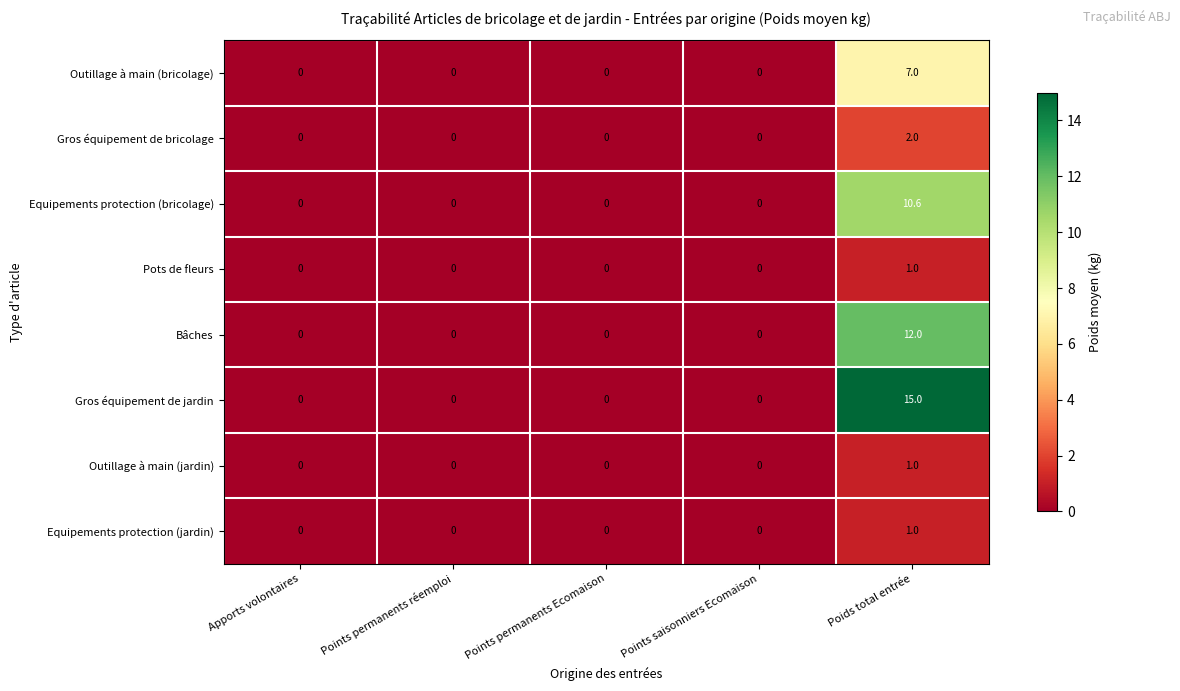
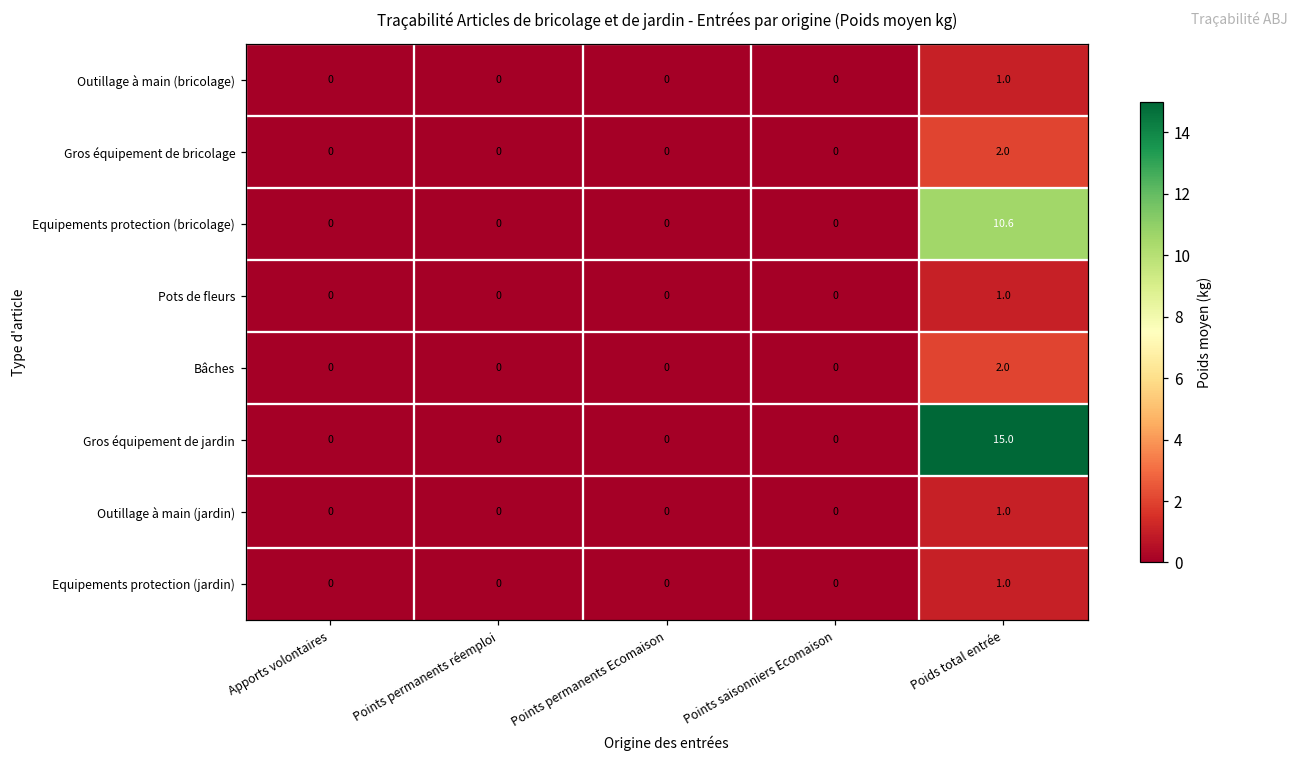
Outillage à main (bricolage), Poids total entrée: 7.0 -> 1.0
Bâches, Poids total entrée: 12.0 -> 2.0
